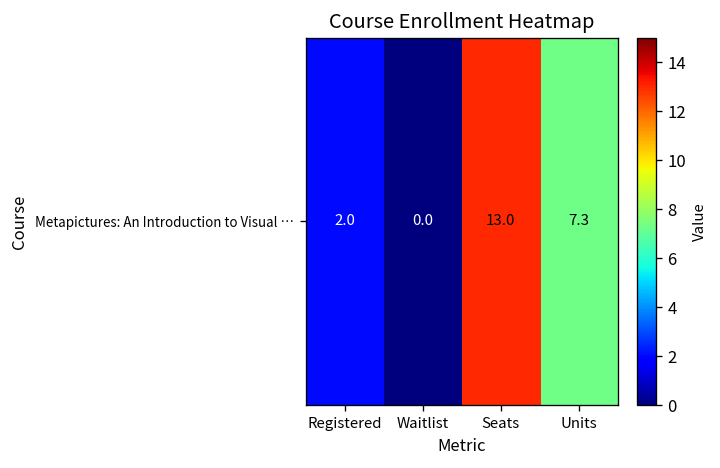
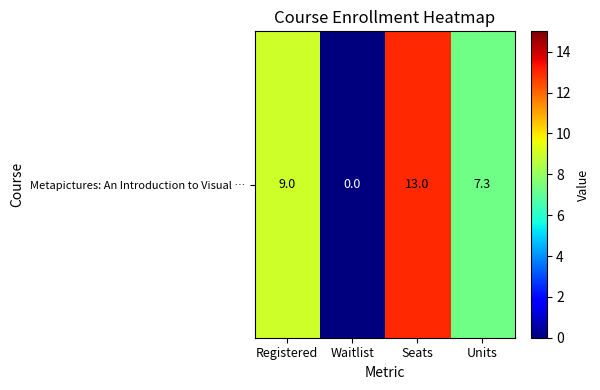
Metapictures: An Introduction to Visual …, Registered: 2.0 -> 9.0
